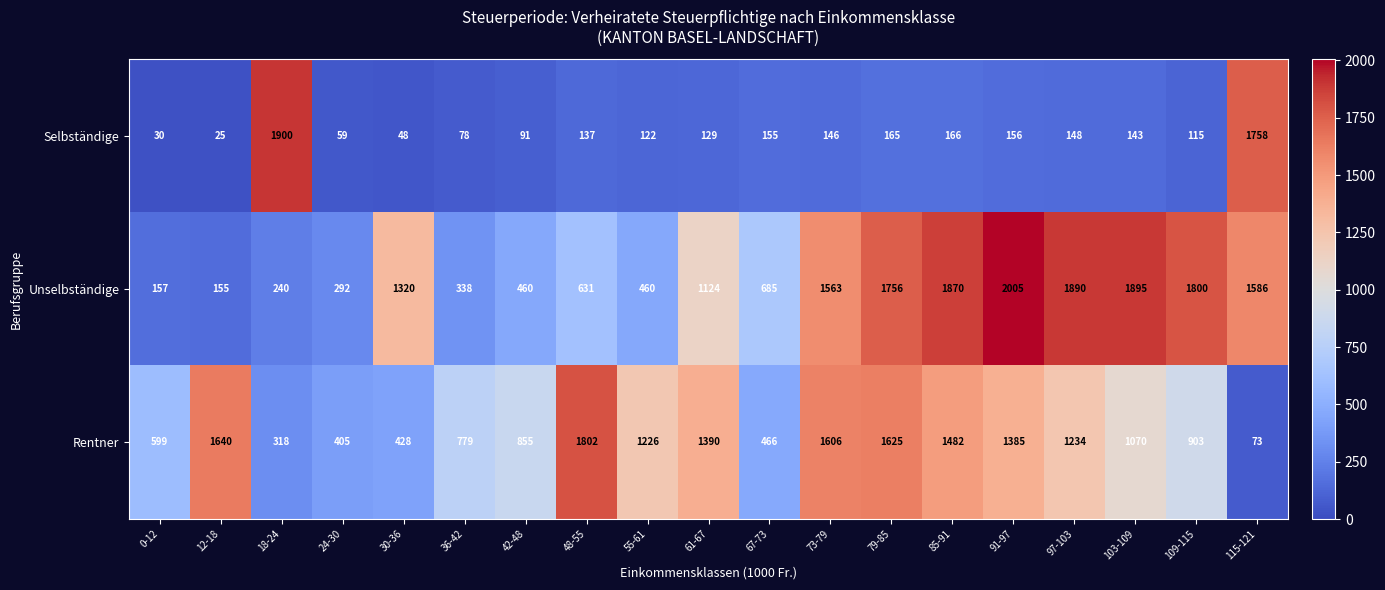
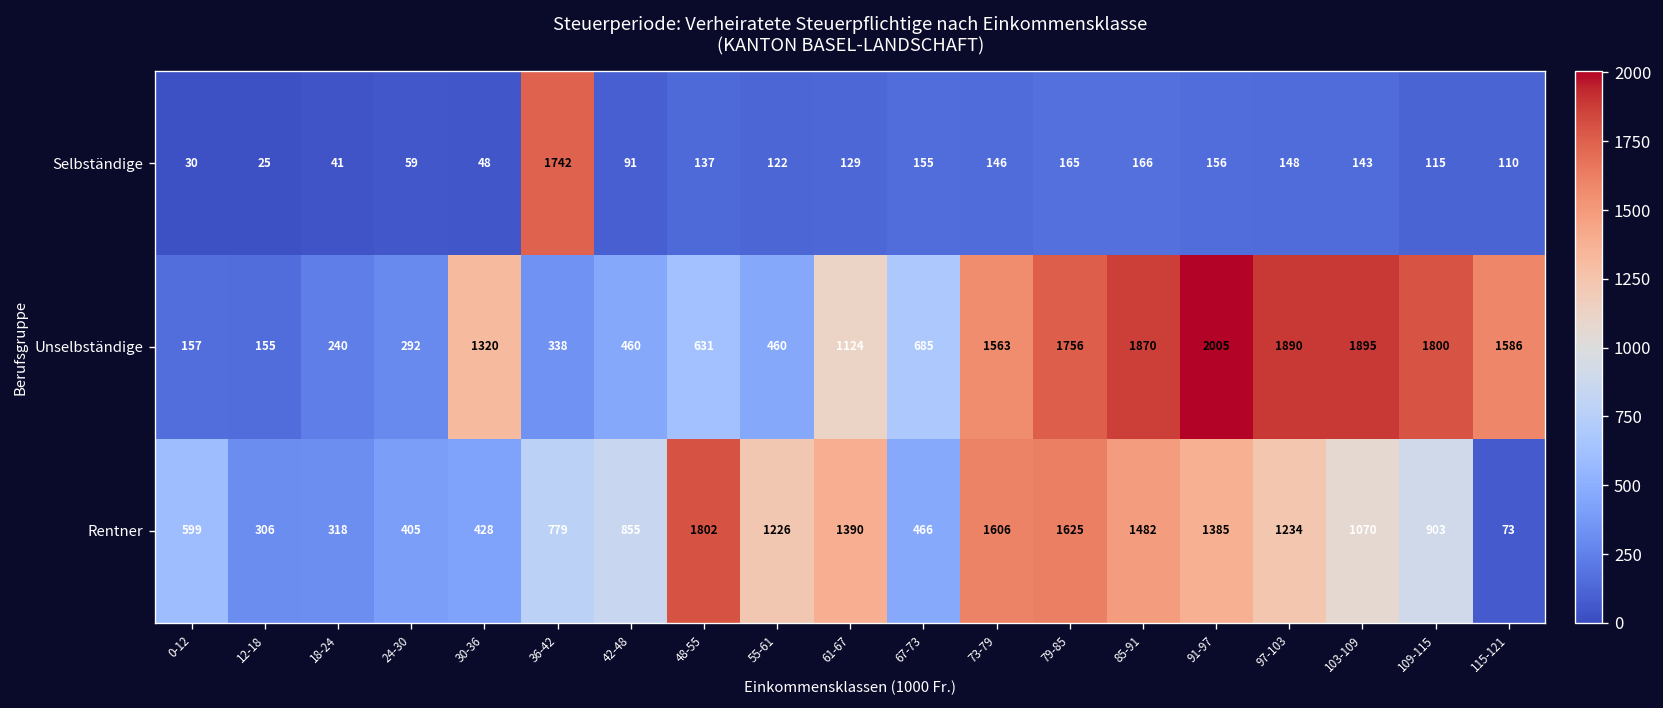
Selbständige, 18-24: 1900 -> 41
Selbständige, 36-42: 78 -> 1742
Selbständige, 115-121: 1758 -> 110
Rentner, 12-18: 1640 -> 306
